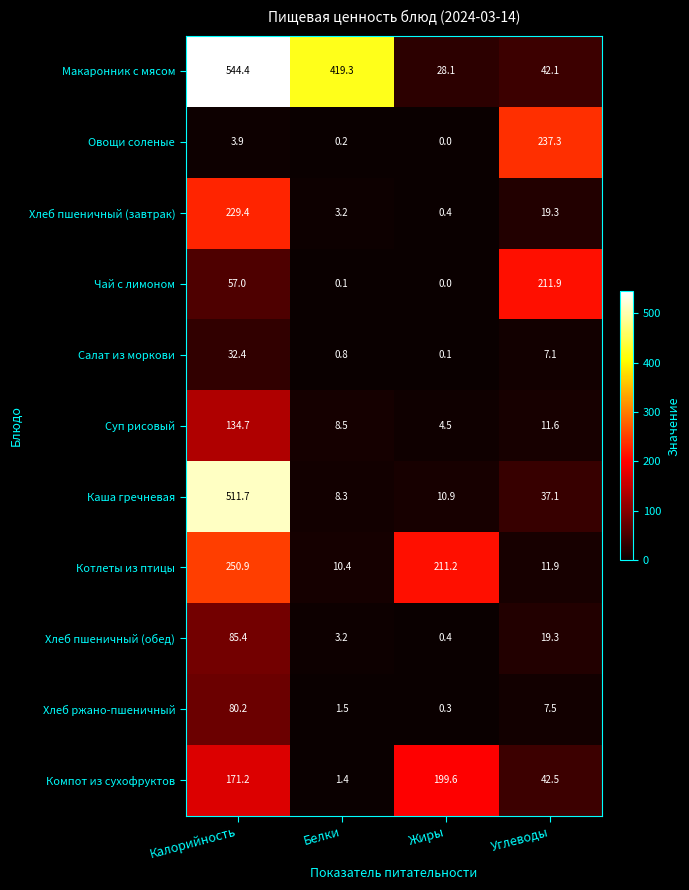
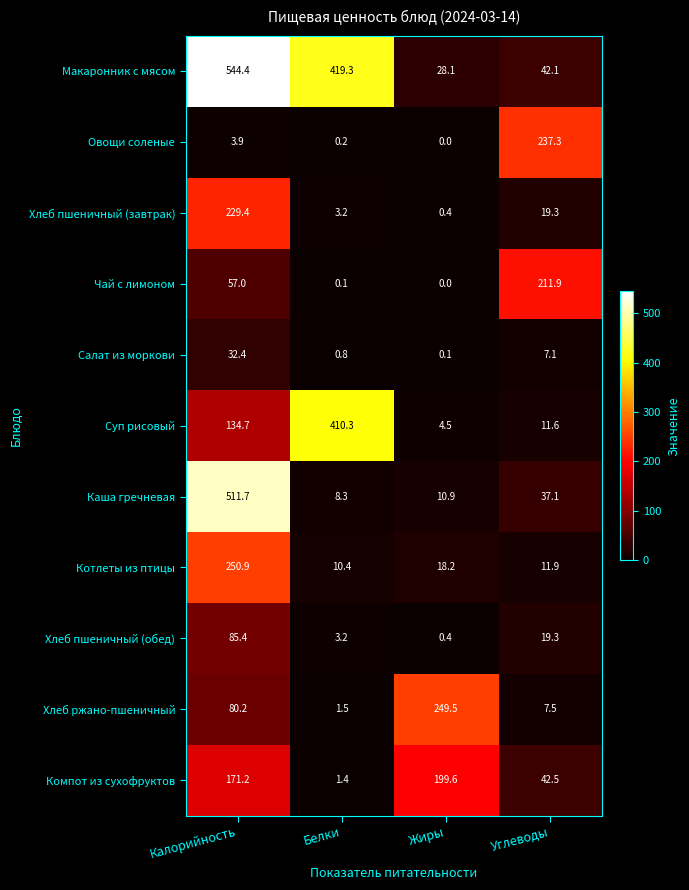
Суп рисовый, Белки: 8.5 -> 410.3
Котлеты из птицы, Жиры: 211.2 -> 18.2
Хлеб ржано-пшеничный, Жиры: 0.3 -> 249.5
